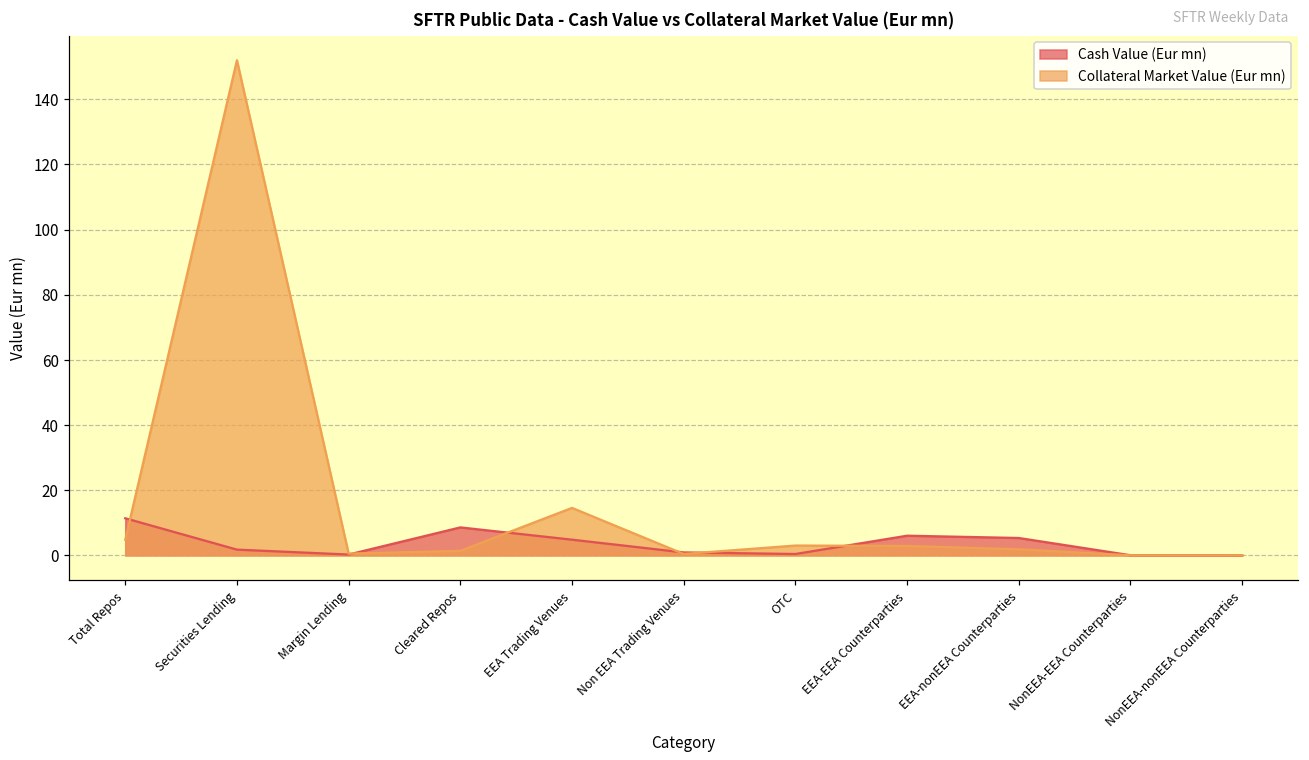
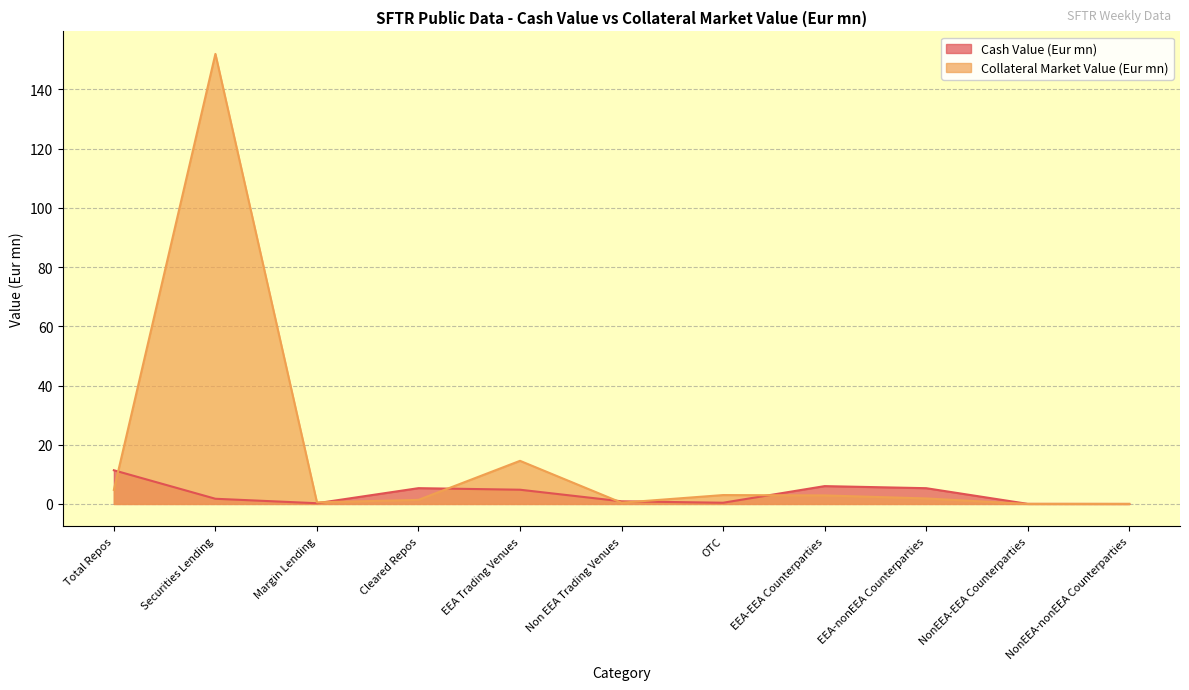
Cash Value (Eur mn), Cleared Repos: 9 -> 5
